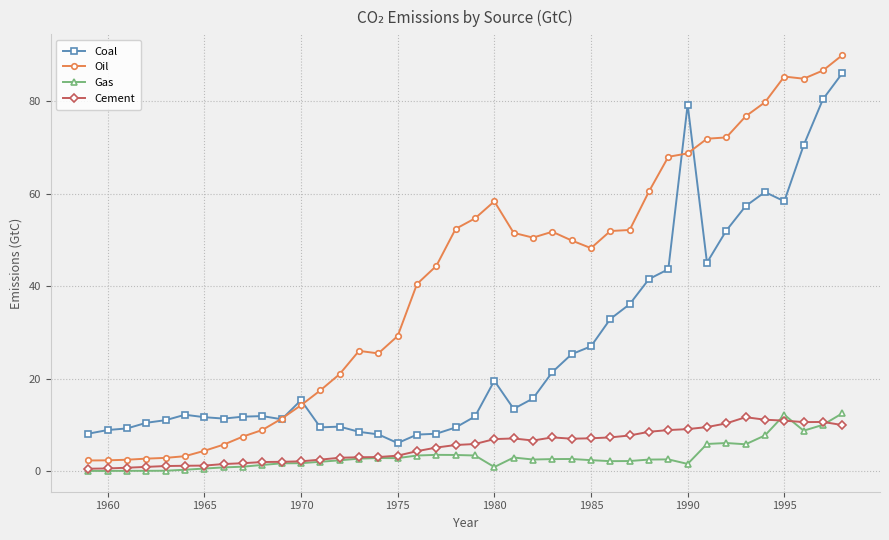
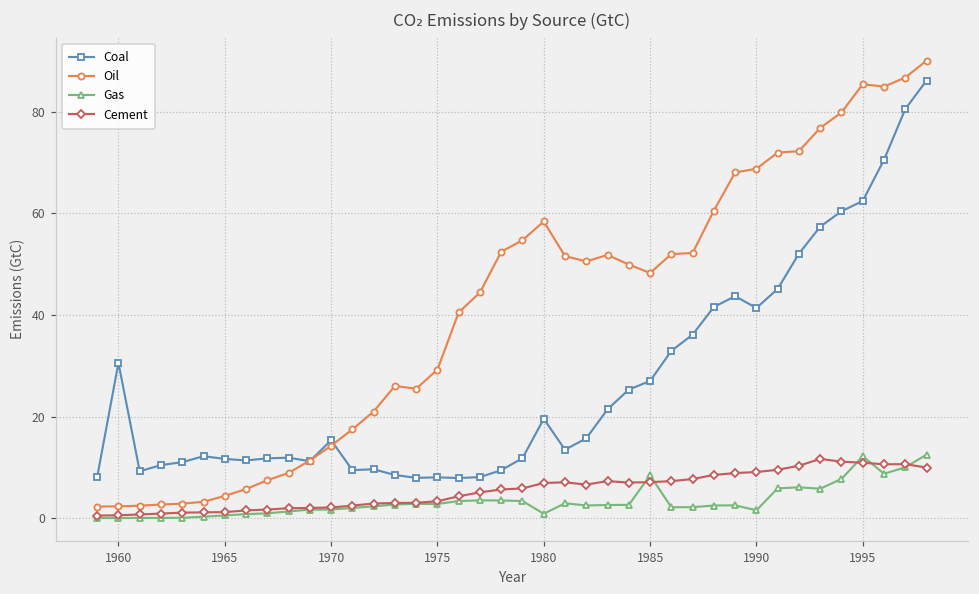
Coal, 1960: 9 -> 31
Coal, 1975: 6 -> 8
Gas, 1985: 2 -> 8
Coal, 1990: 79 -> 41
Coal, 1995: 58 -> 62
